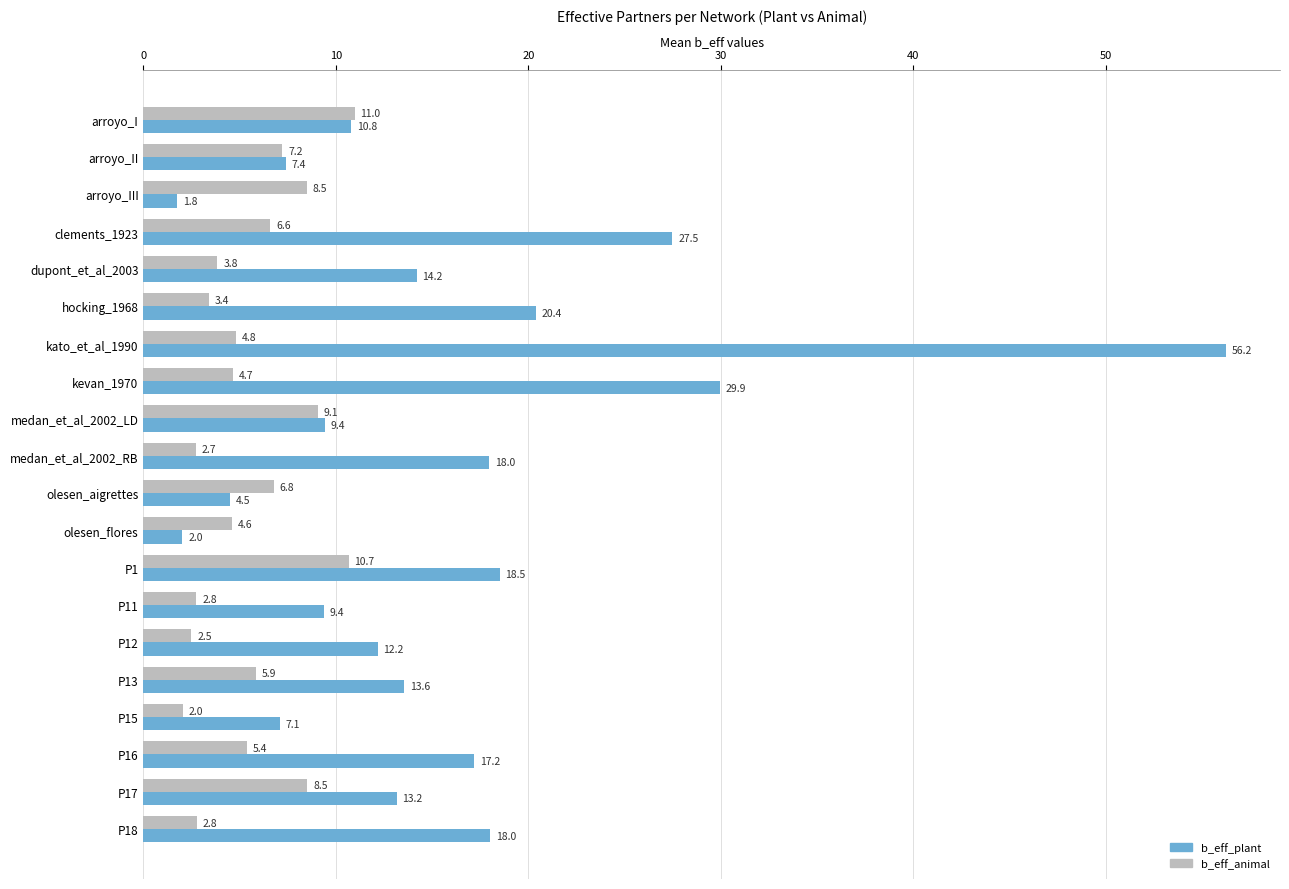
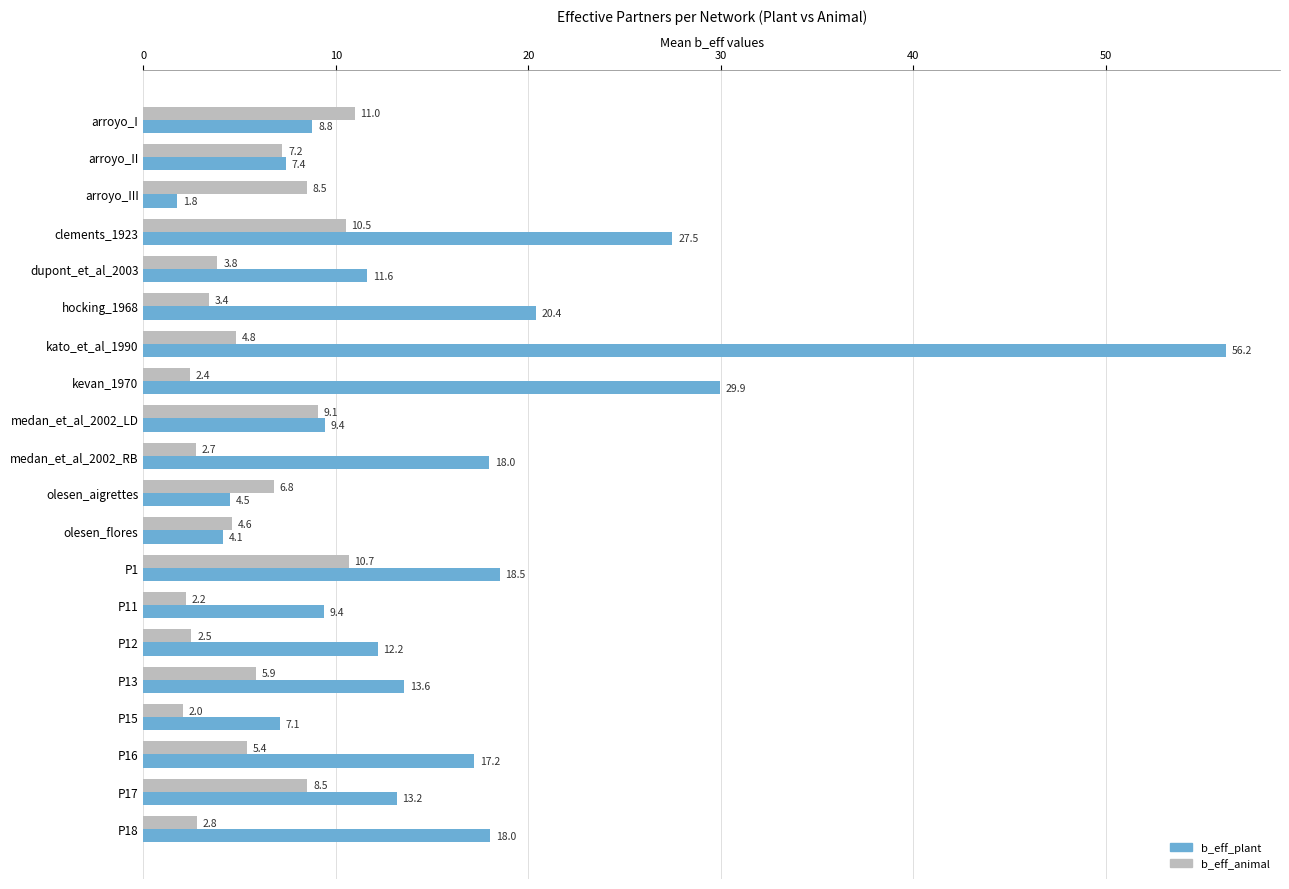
b_eff_plant, arroyo_I: 10.8 -> 8.8
b_eff_animal, clements_1923: 6.6 -> 10.5
b_eff_plant, dupont_et_al_2003: 14.2 -> 11.6
b_eff_animal, kevan_1970: 4.7 -> 2.4
b_eff_plant, olesen_flores: 2.0 -> 4.1
b_eff_animal, P11: 2.8 -> 2.2
